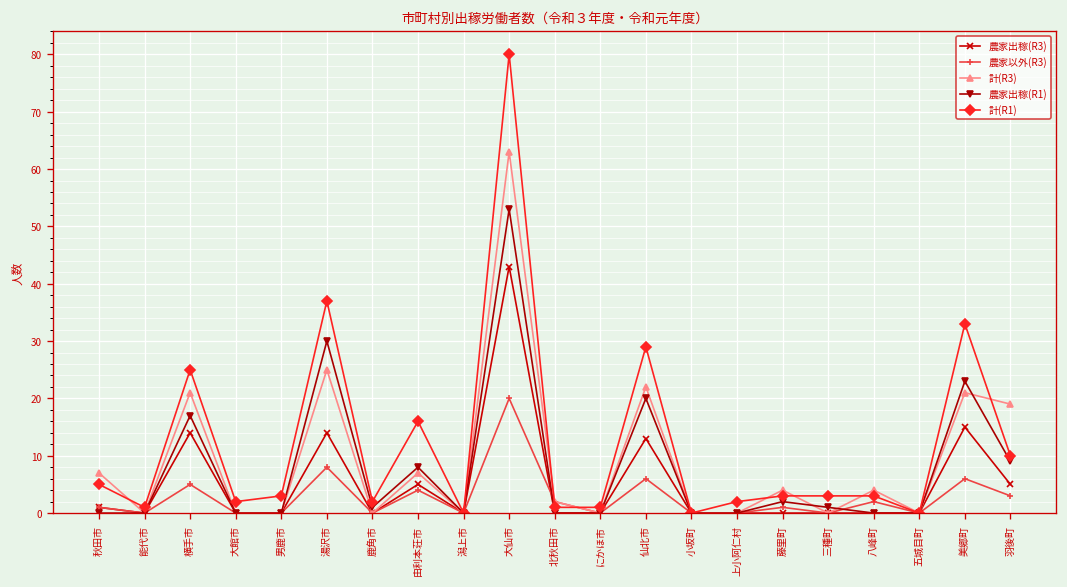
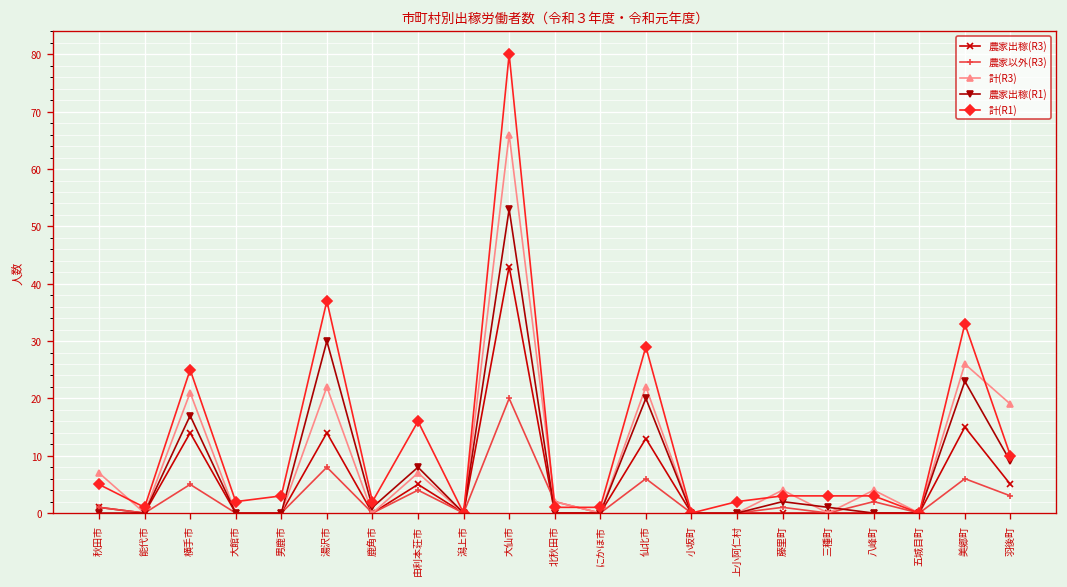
計(R3), 湯沢市: 25 -> 22
計(R3), 大仙市: 63 -> 66
計(R3), 美郷町: 21 -> 26
